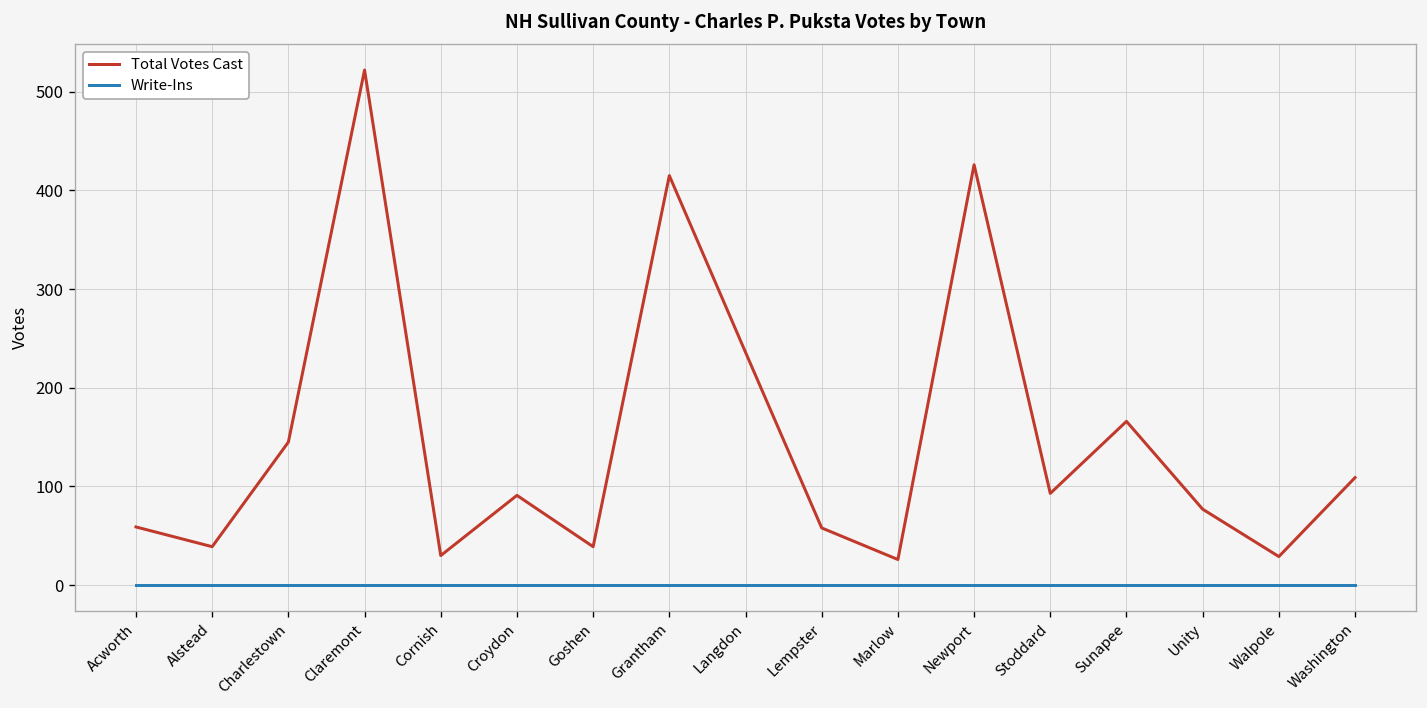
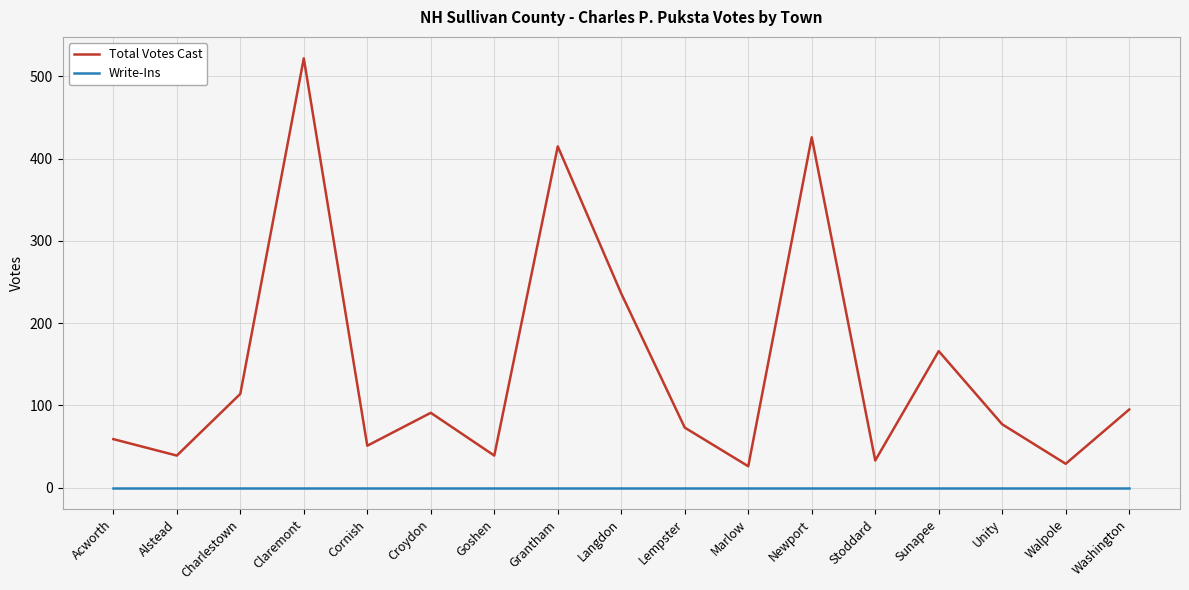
Total Votes Cast, Charlestown: 150 -> 110
Total Votes Cast, Cornish: 30 -> 50
Total Votes Cast, Lempster: 60 -> 70
Total Votes Cast, Stoddard: 90 -> 30
Total Votes Cast, Washington: 110 -> 100
